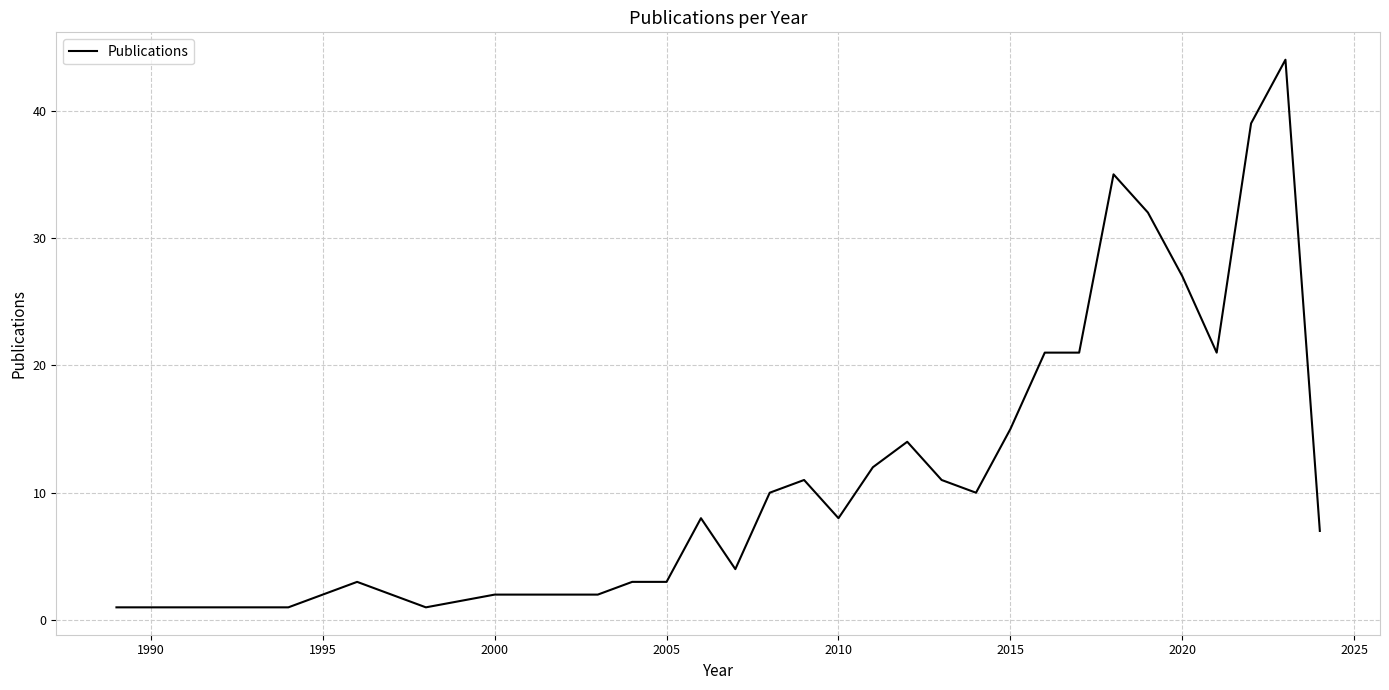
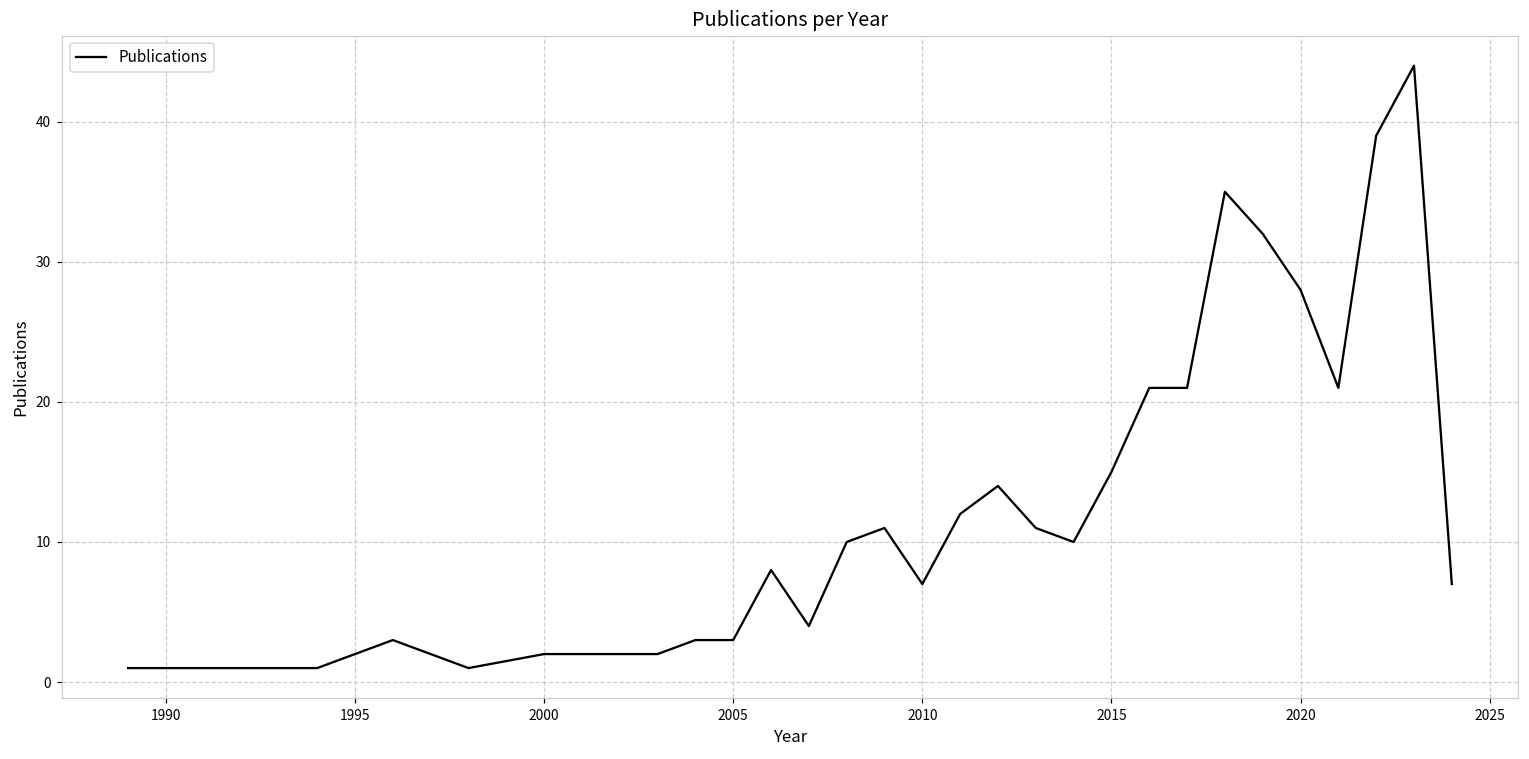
2010: 8 -> 7
2020: 27 -> 28
